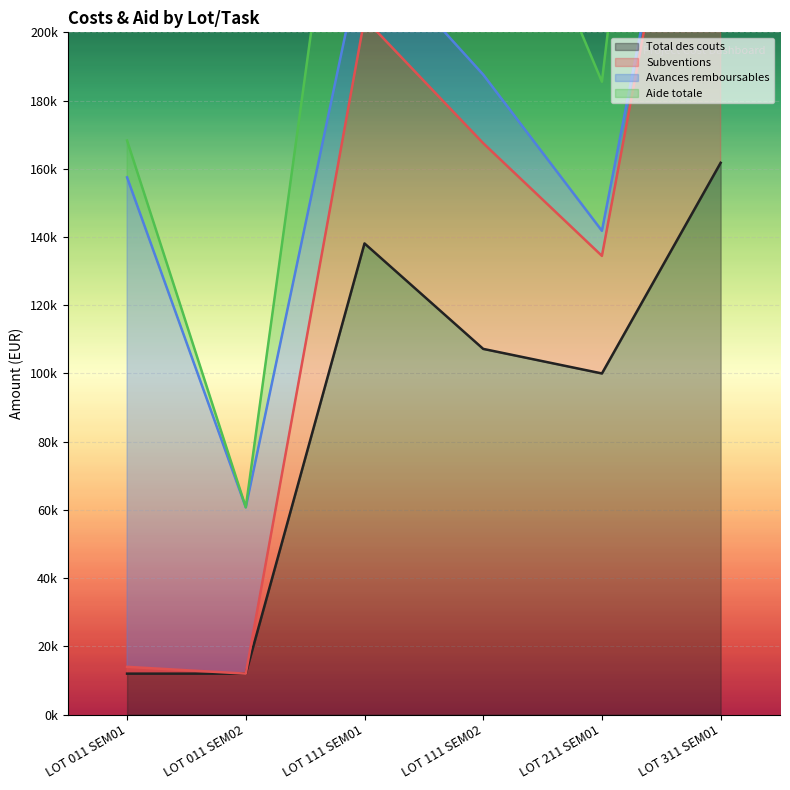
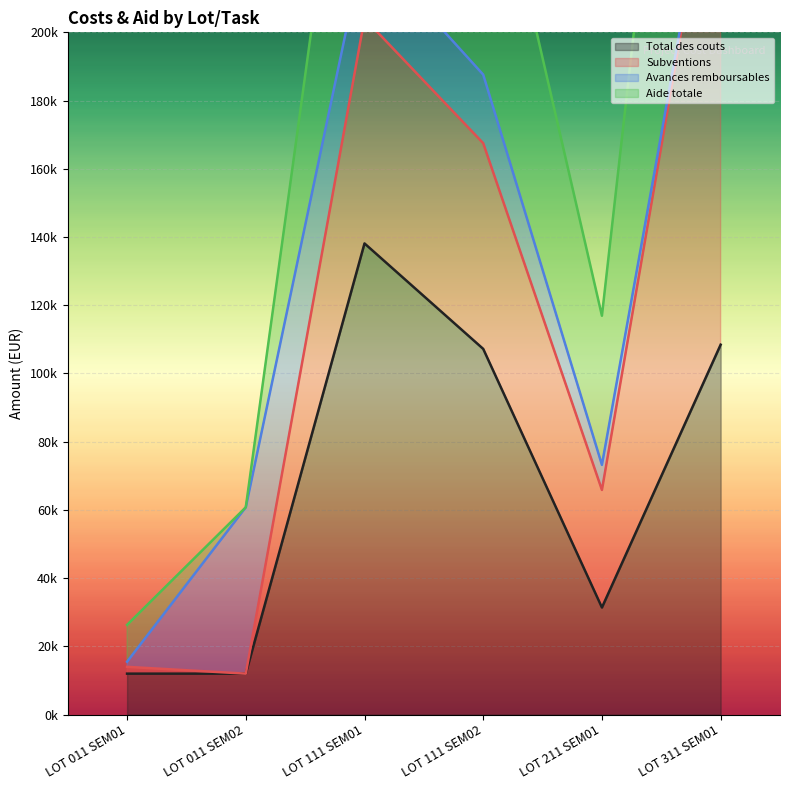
Avances remboursables, LOT 011 SEM01: 143000 -> 2000
Total des couts, LOT 211 SEM01: 100000 -> 31000
Total des couts, LOT 311 SEM01: 162000 -> 108000
